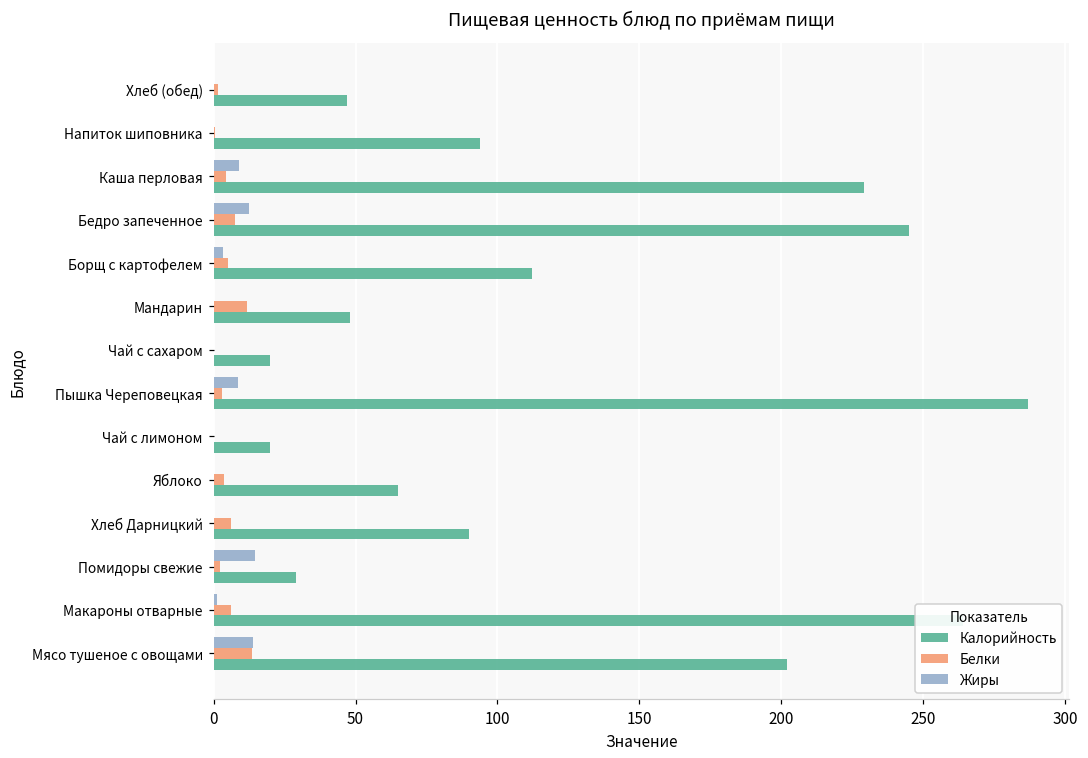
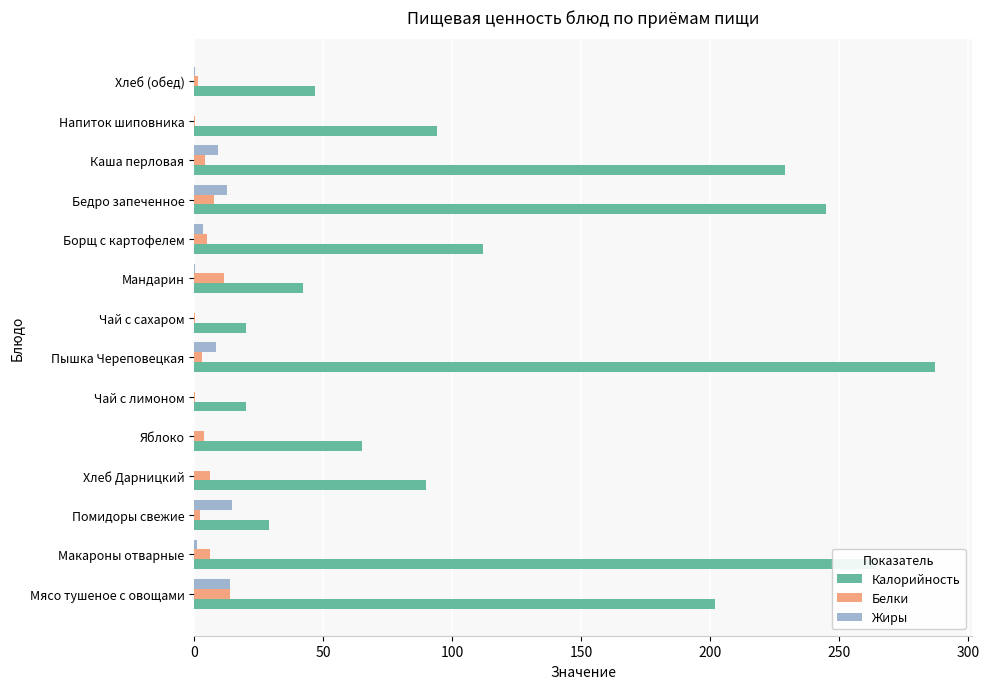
Калорийность, Мандарин: 48 -> 42
